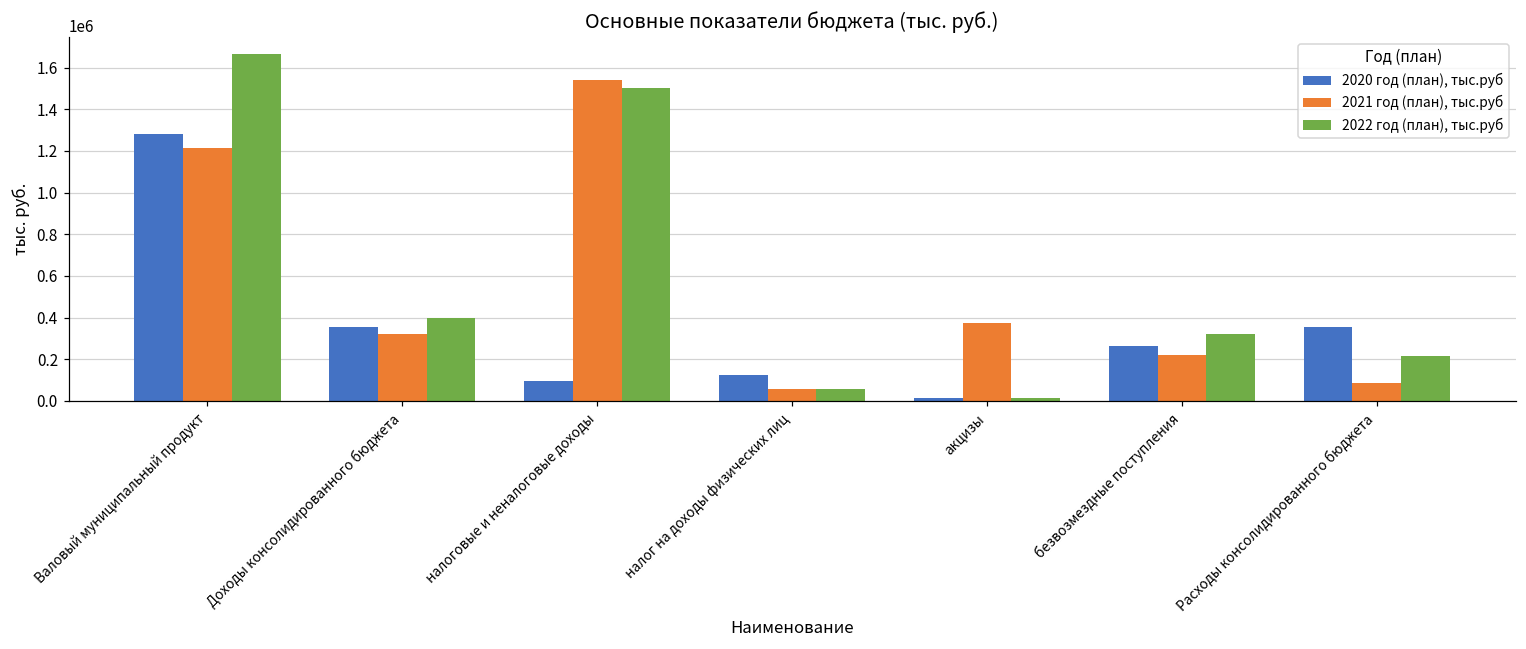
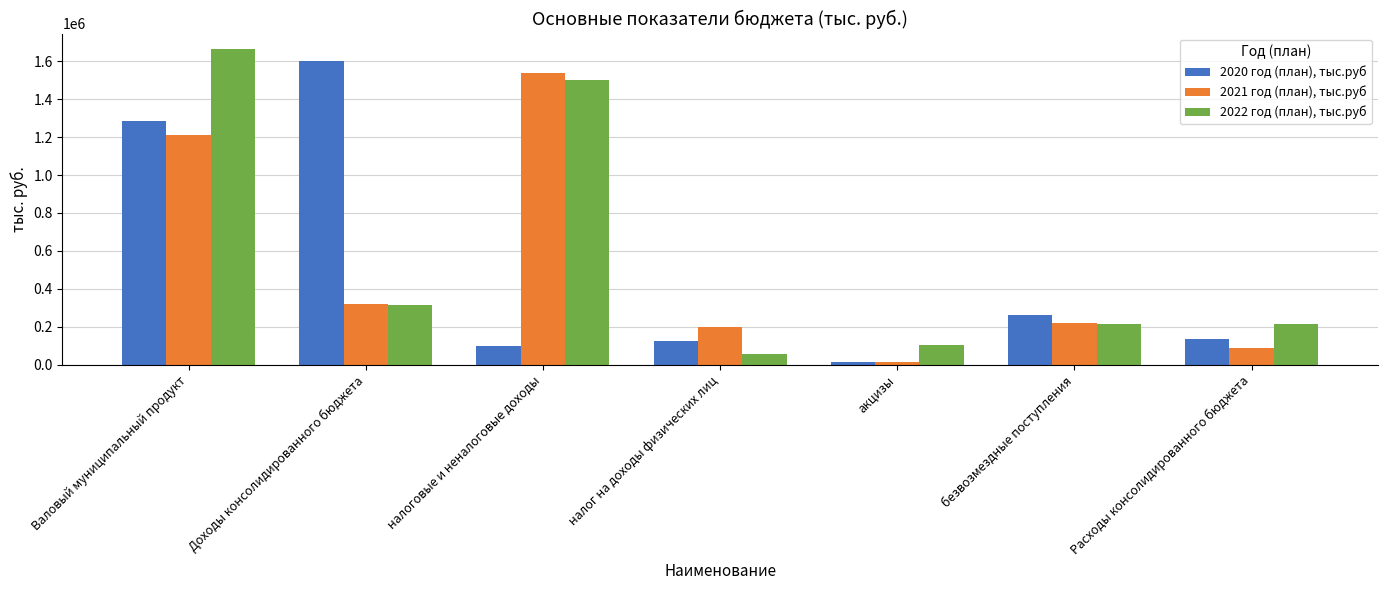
2020 год (план), тыс.руб, Доходы консолидированного бюджета: 360000 -> 1600000
2022 год (план), тыс.руб, Доходы консолидированного бюджета: 400000 -> 310000
2021 год (план), тыс.руб, налог на доходы физических лиц: 60000 -> 200000
2021 год (план), тыс.руб, акцизы: 370000 -> 10000
2022 год (план), тыс.руб, акцизы: 10000 -> 100000
2022 год (план), тыс.руб, безвозмездные поступления: 320000 -> 210000
2020 год (план), тыс.руб, Расходы консолидированного бюджета: 360000 -> 140000
